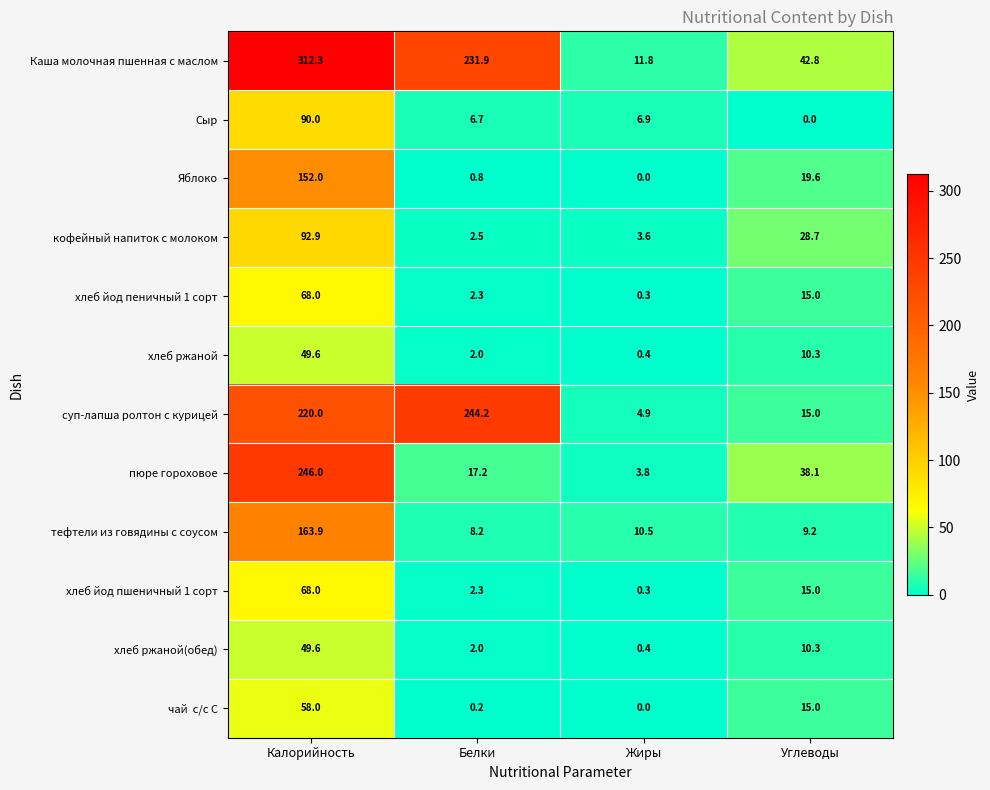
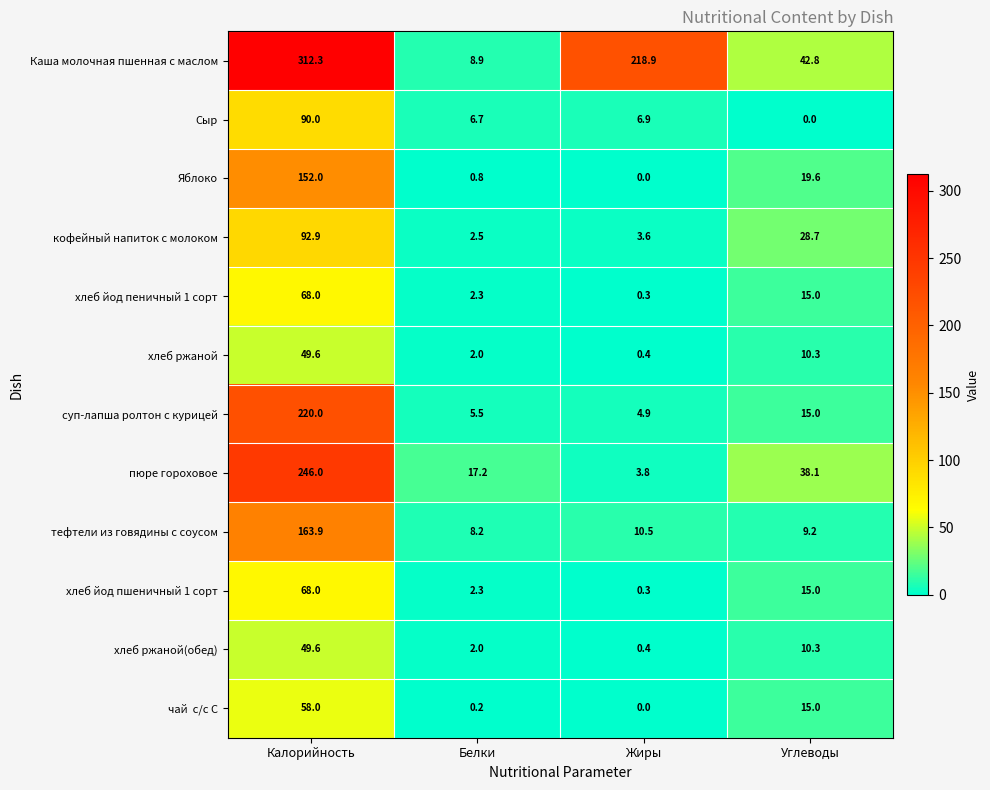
Каша молочная пшенная с маслом, Белки: 231.9 -> 8.9
Каша молочная пшенная с маслом, Жиры: 11.8 -> 218.9
суп-лапша ролтон с курицей, Белки: 244.2 -> 5.5
